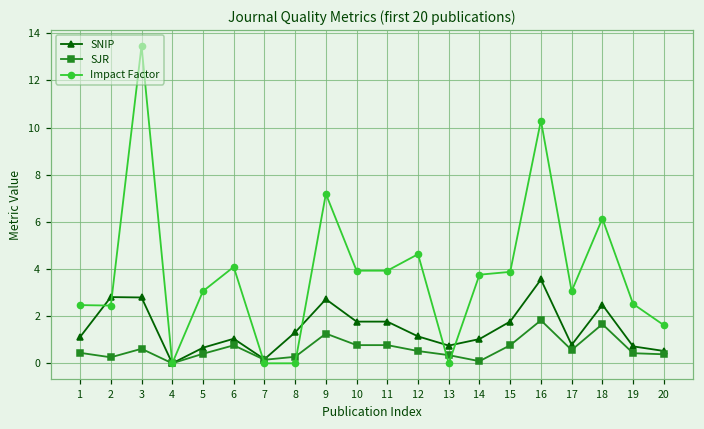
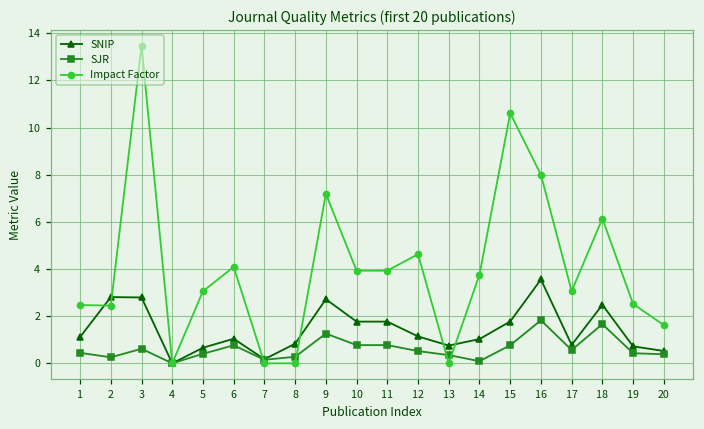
SNIP, 8: 1.3 -> 0.8
Impact Factor, 15: 3.9 -> 10.6
Impact Factor, 16: 10.3 -> 8.0
